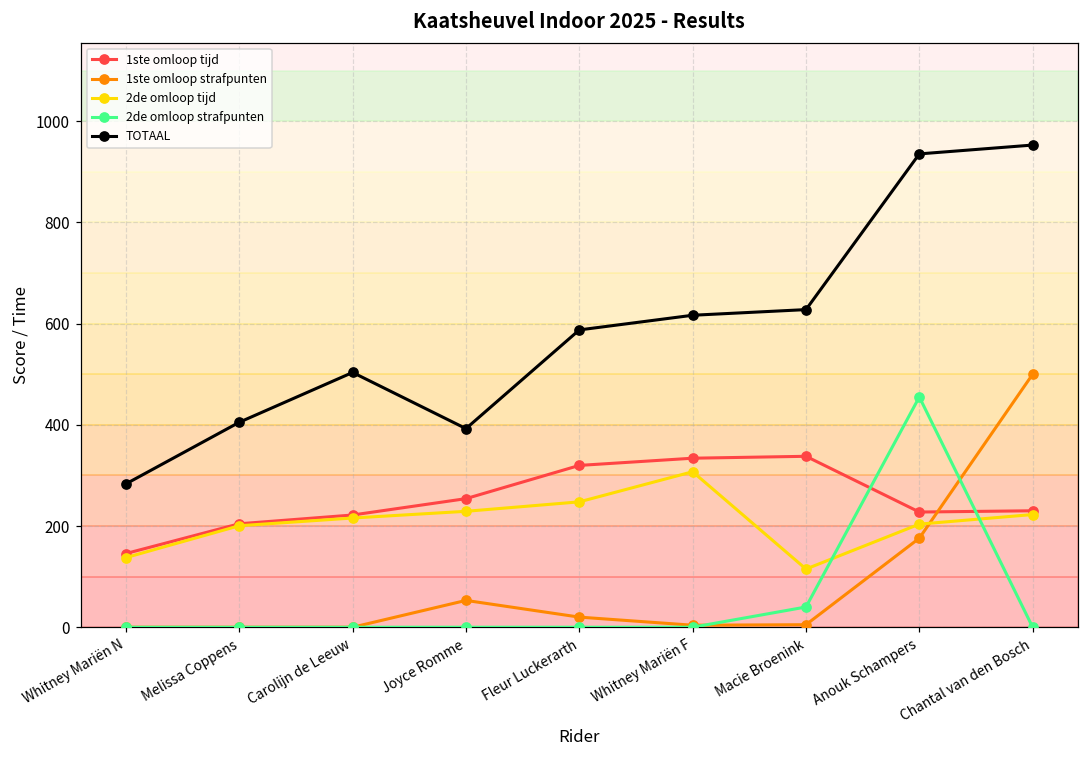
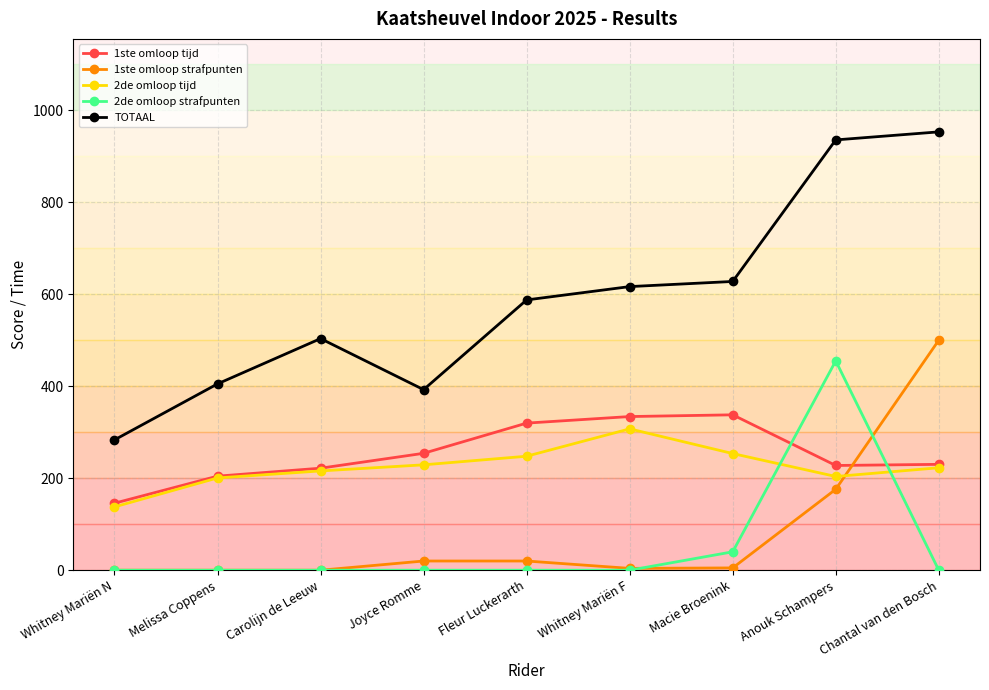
1ste omloop strafpunten, Joyce Romme: 50 -> 20
2de omloop tijd, Macie Broenink: 120 -> 250
